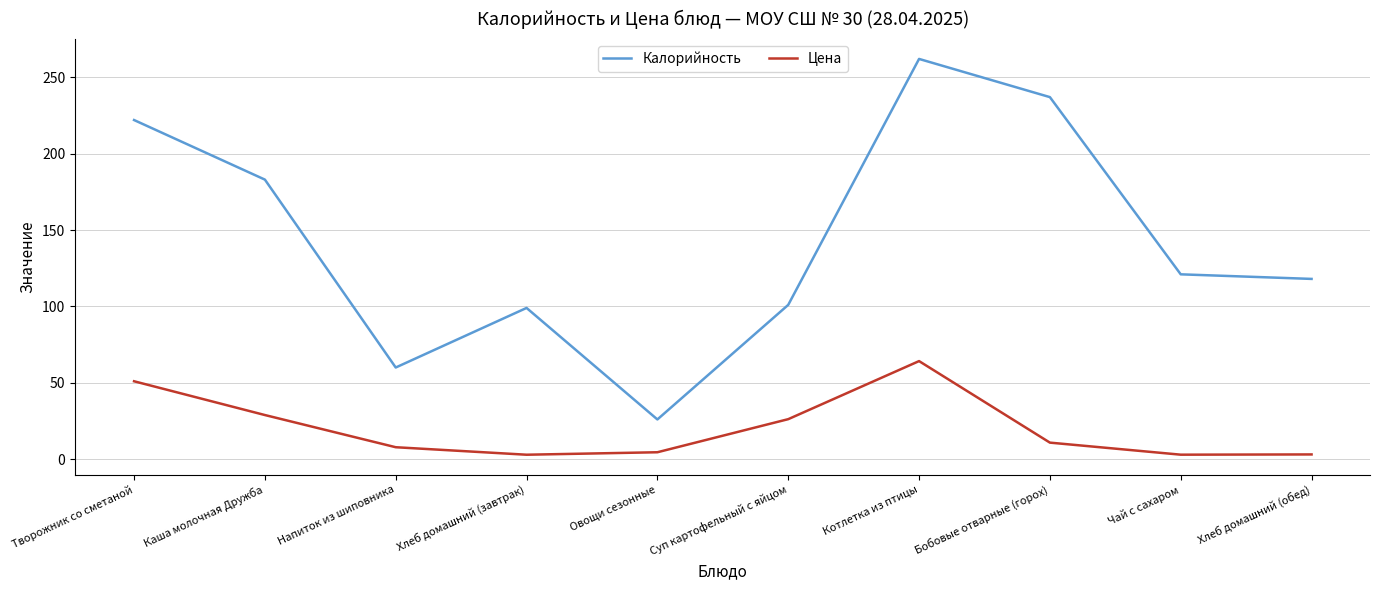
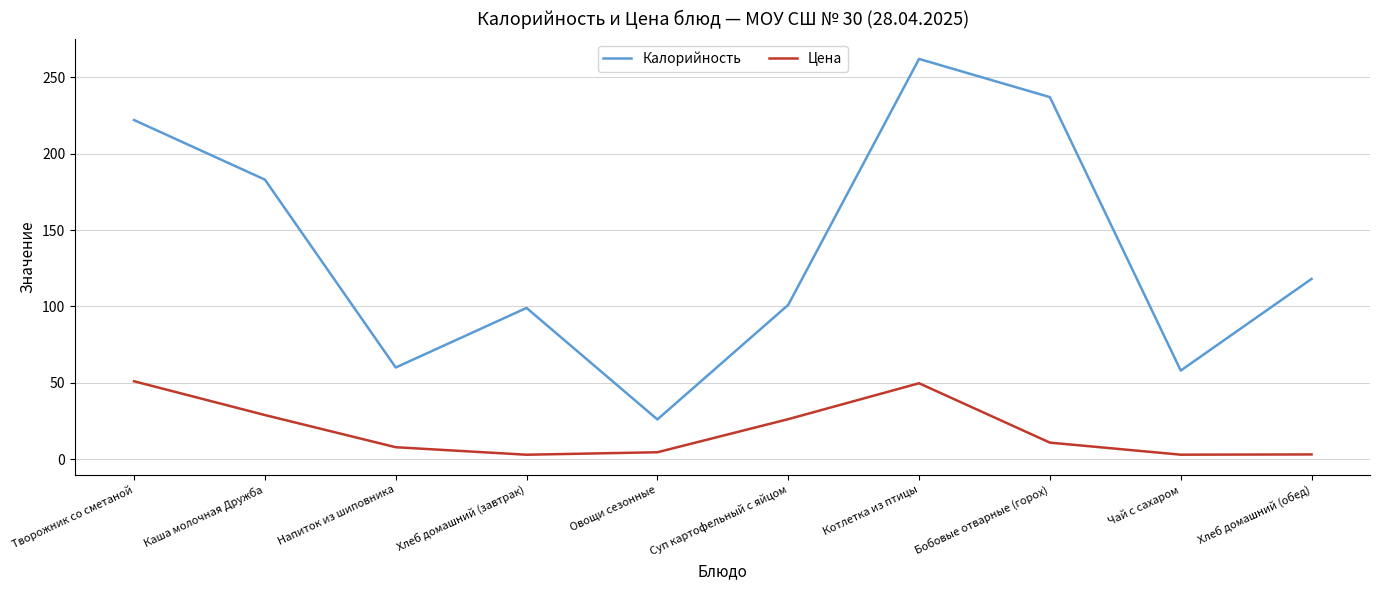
Цена, Котлетка из птицы: 64 -> 50
Калорийность, Чай с сахаром: 121 -> 58
